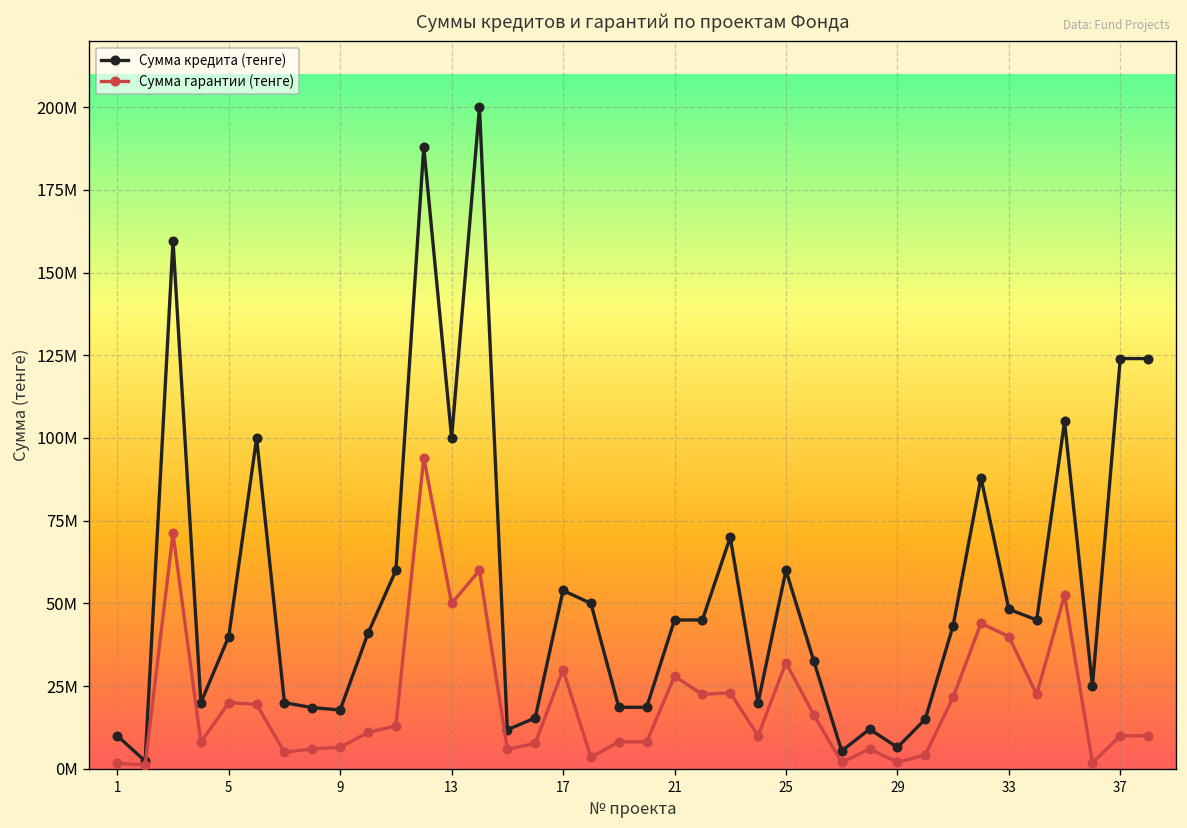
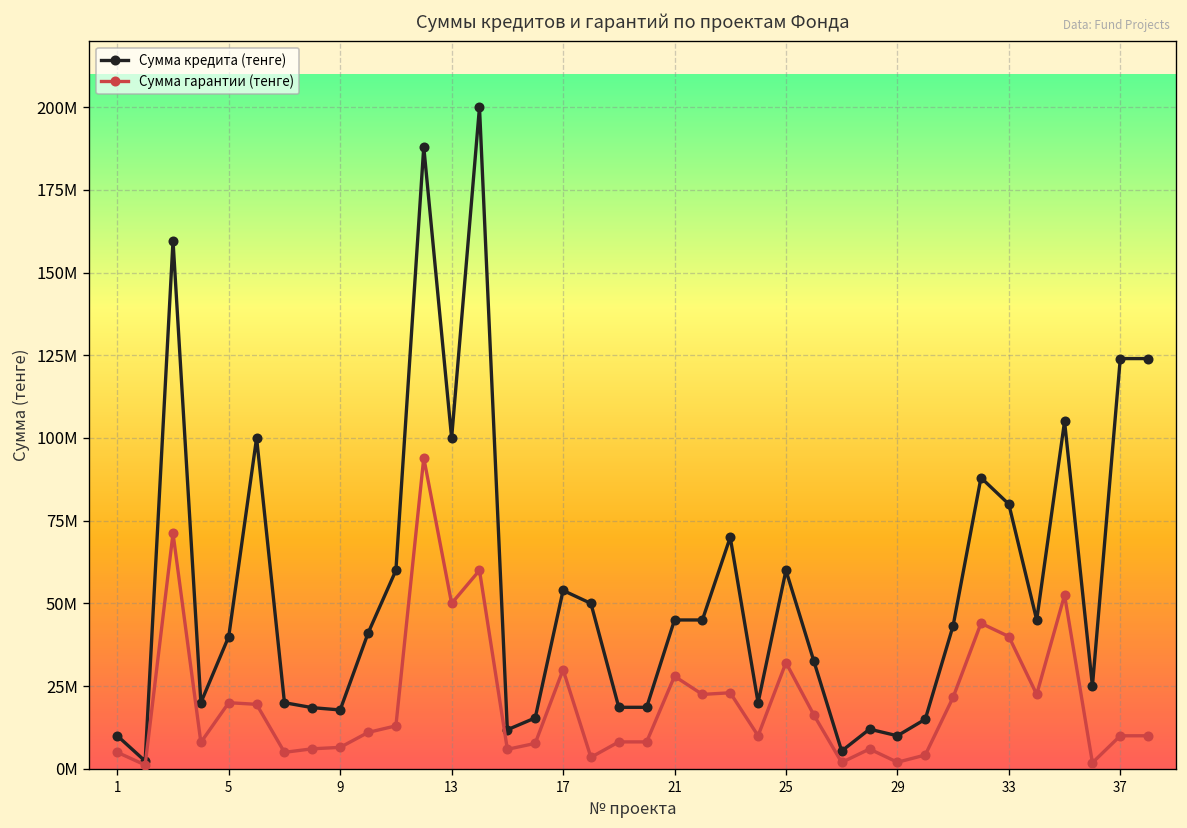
Сумма гарантии (тенге), 1: 2000000 -> 5000000
Сумма кредита (тенге), 29: 7000000 -> 10000000
Сумма кредита (тенге), 33: 48000000 -> 80000000
